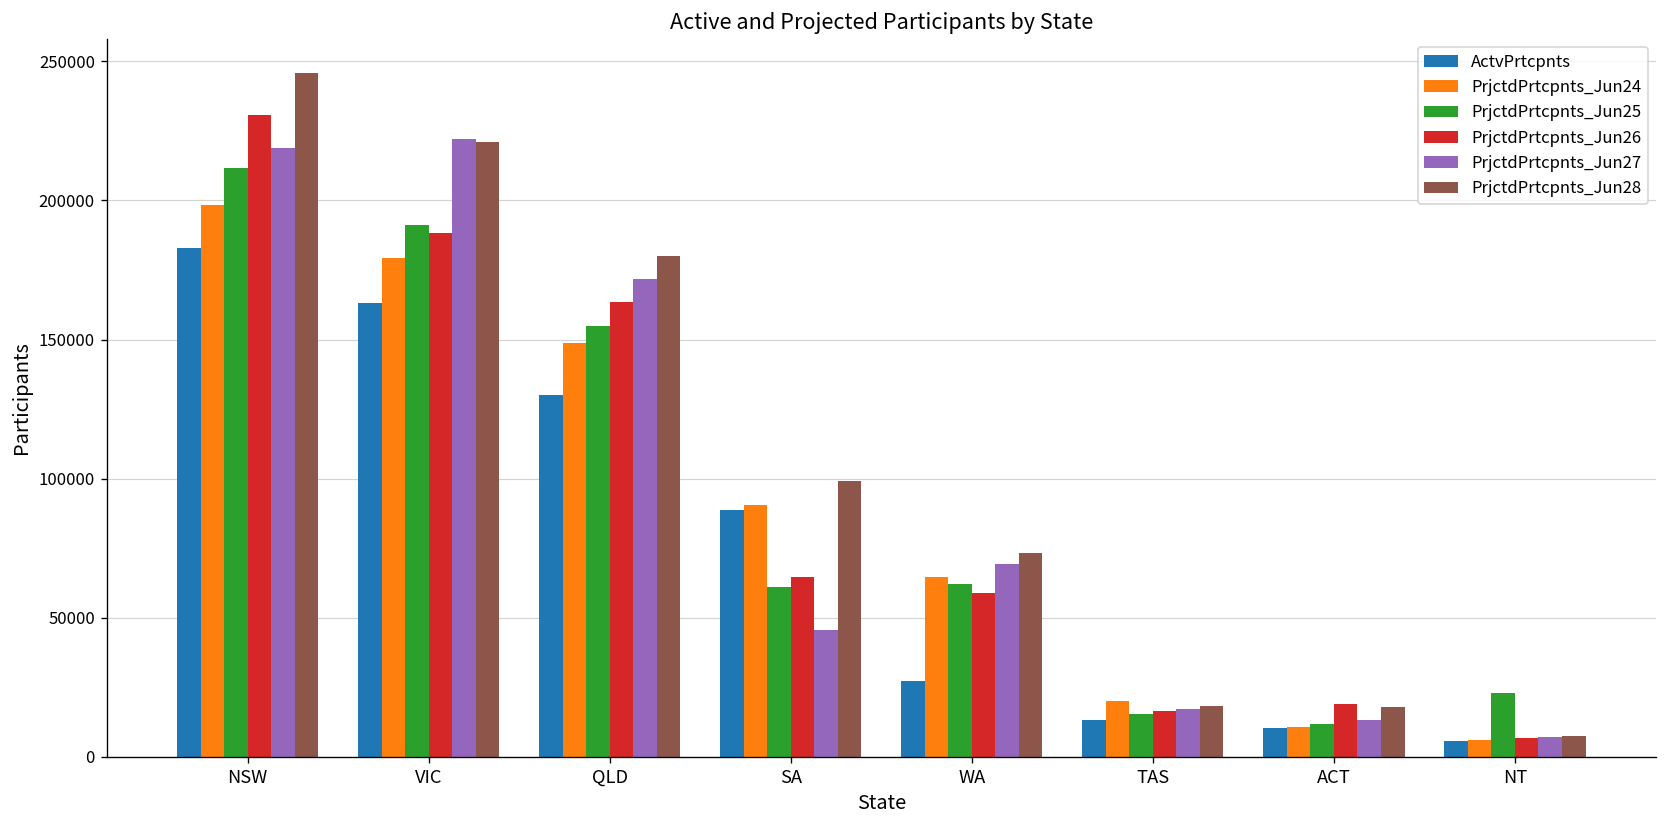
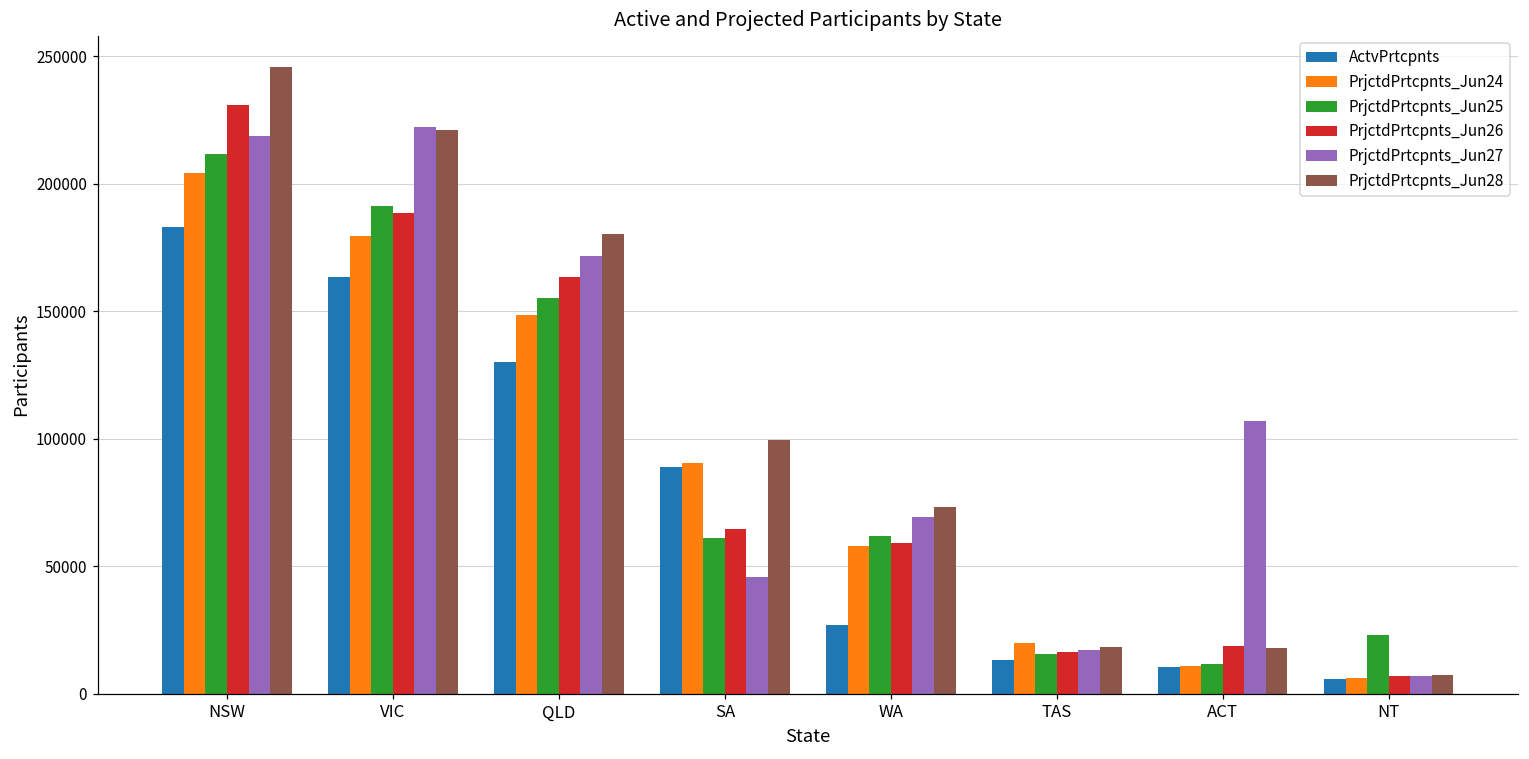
PrjctdPrtcpnts_Jun24, NSW: 198000 -> 204000
PrjctdPrtcpnts_Jun24, WA: 65000 -> 58000
PrjctdPrtcpnts_Jun27, ACT: 13000 -> 107000
